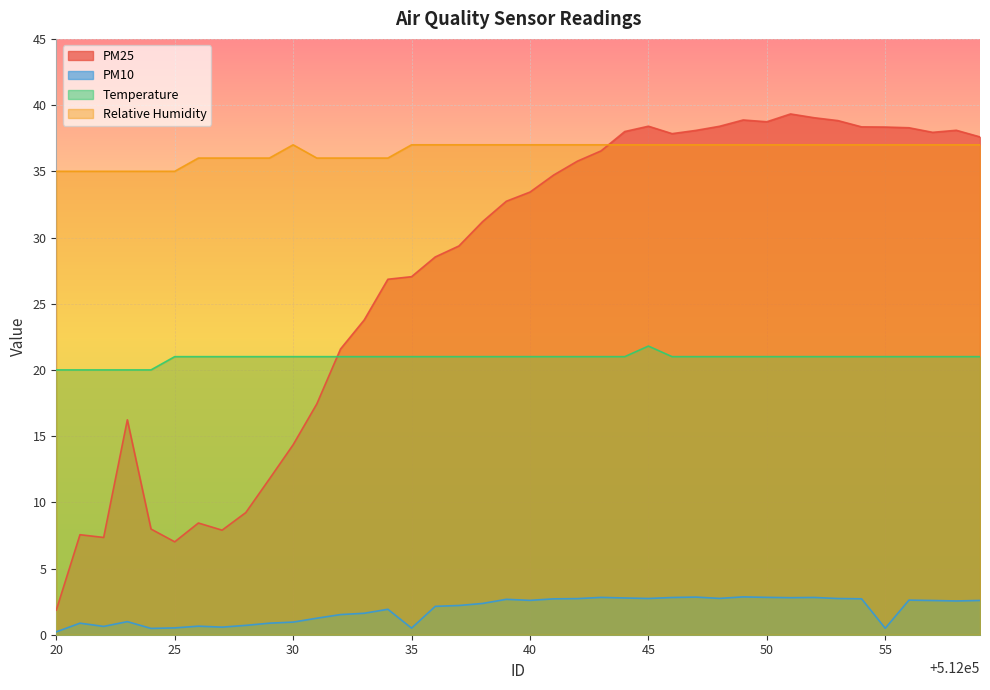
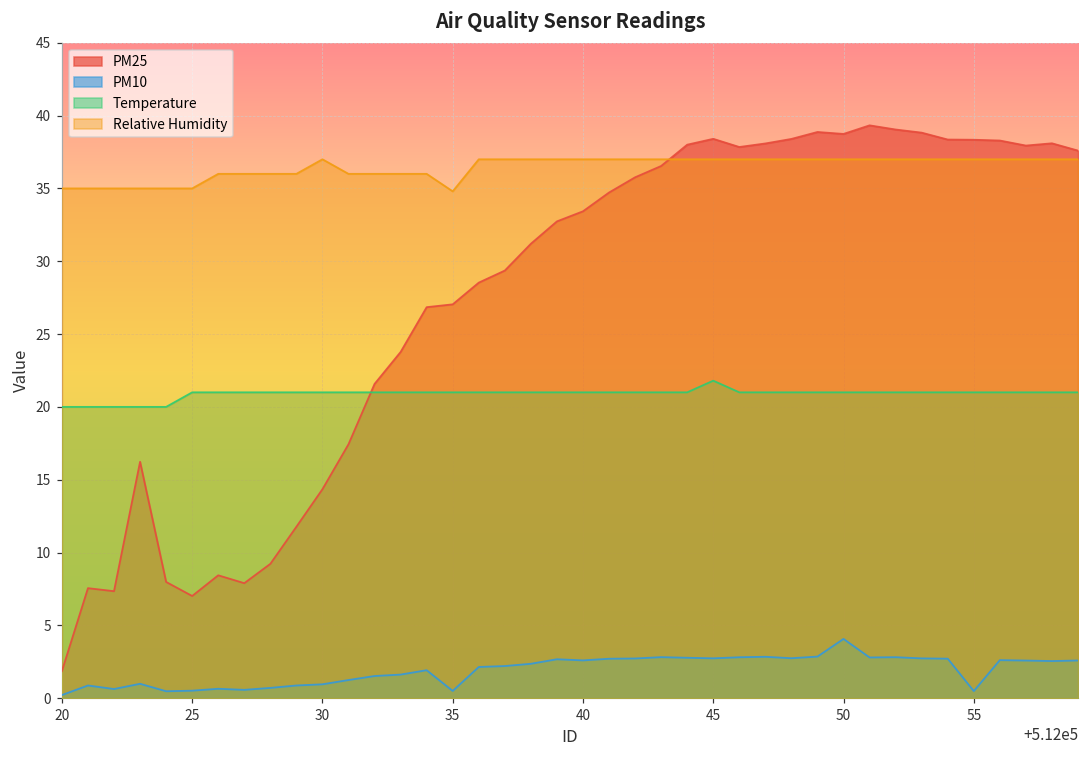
Relative Humidity, 35: 37.0 -> 34.8
PM10, 50: 2.8 -> 4.1
